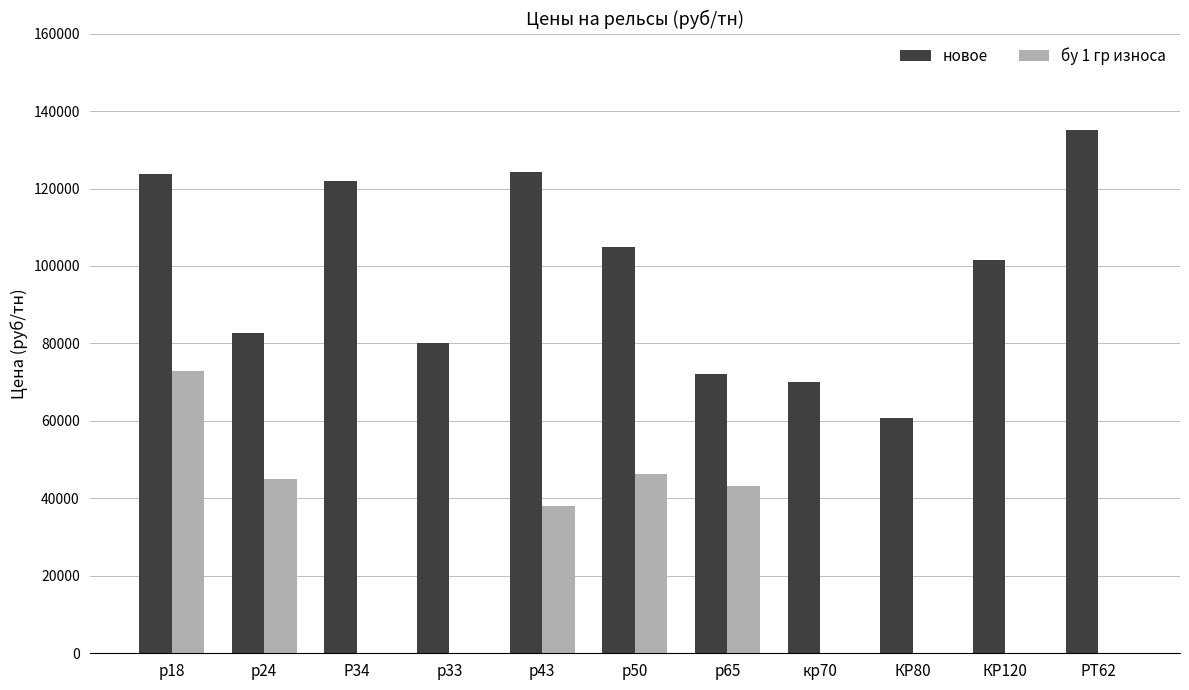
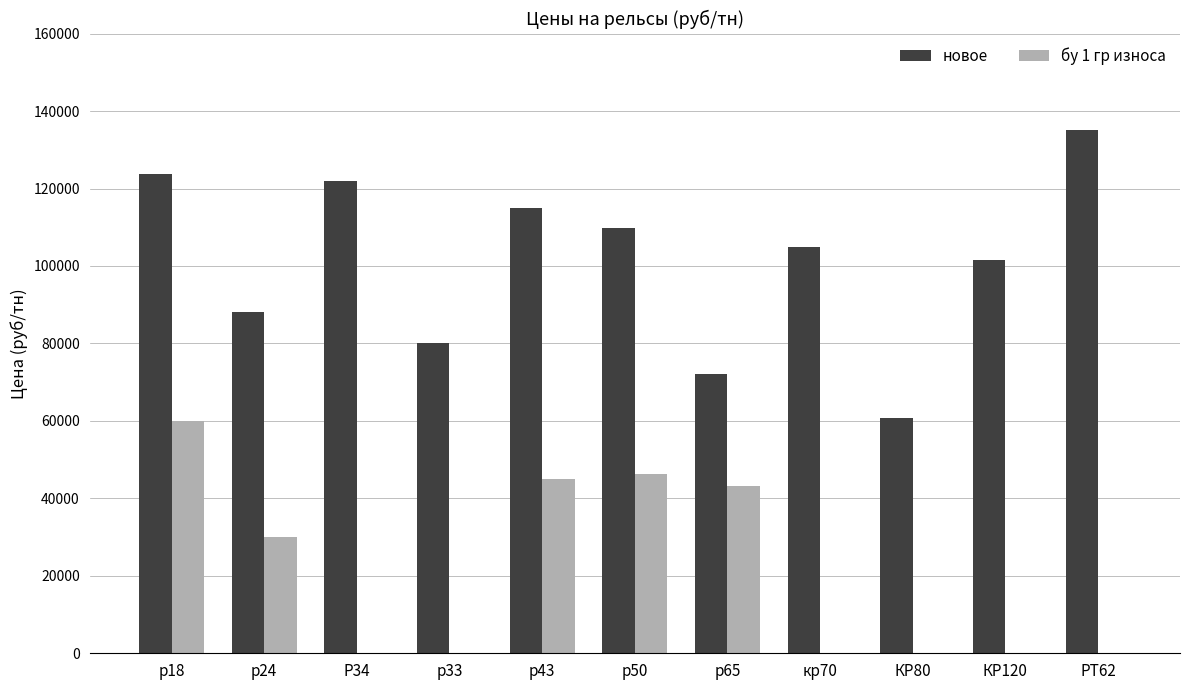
бу 1 гр износа, р18: 73000 -> 60000
новое, р24: 83000 -> 88000
бу 1 гр износа, р24: 45000 -> 30000
новое, р43: 124000 -> 115000
бу 1 гр износа, р43: 38000 -> 45000
новое, р50: 105000 -> 110000
новое, кр70: 70000 -> 105000
